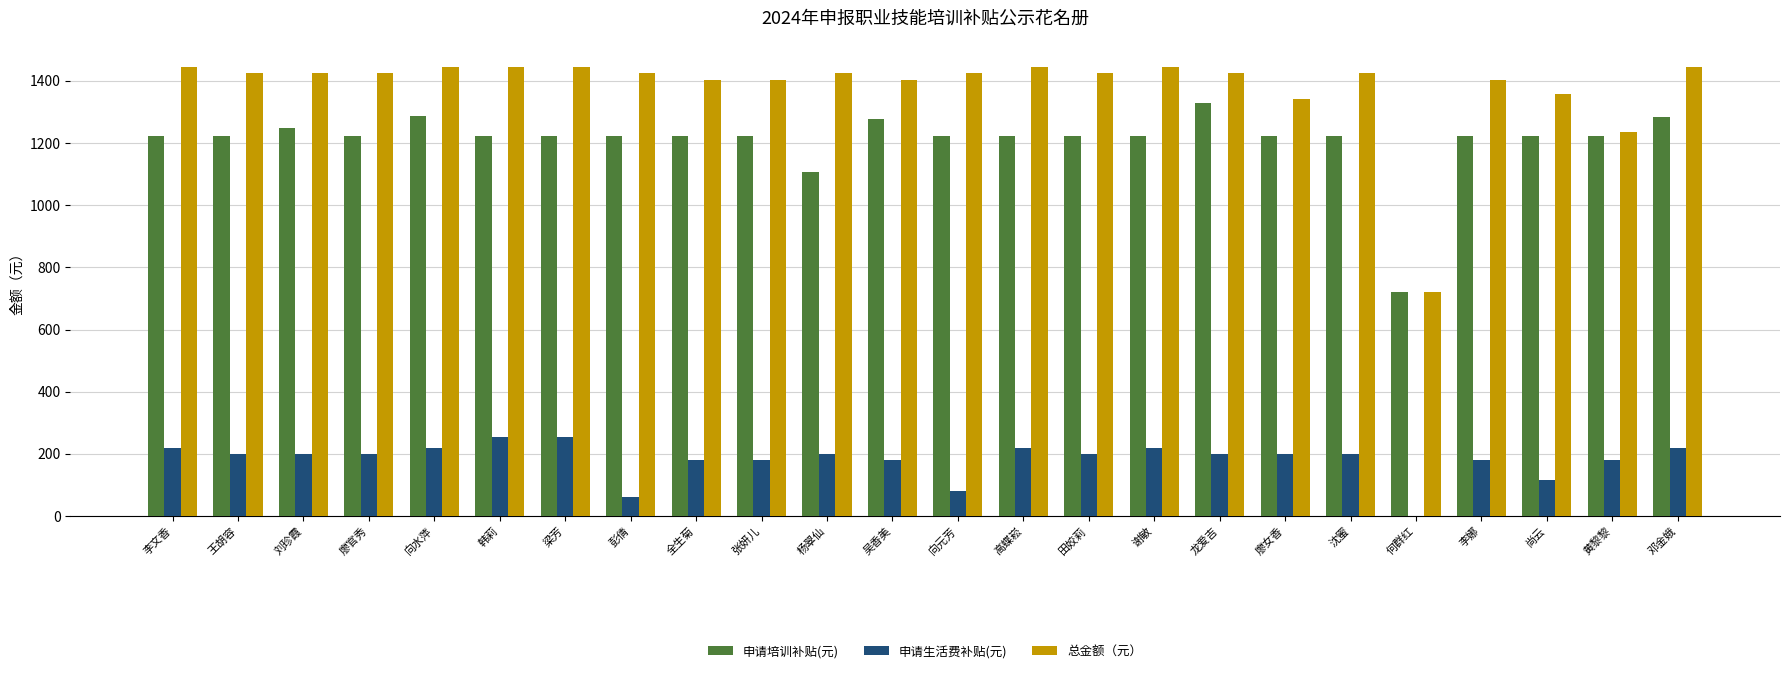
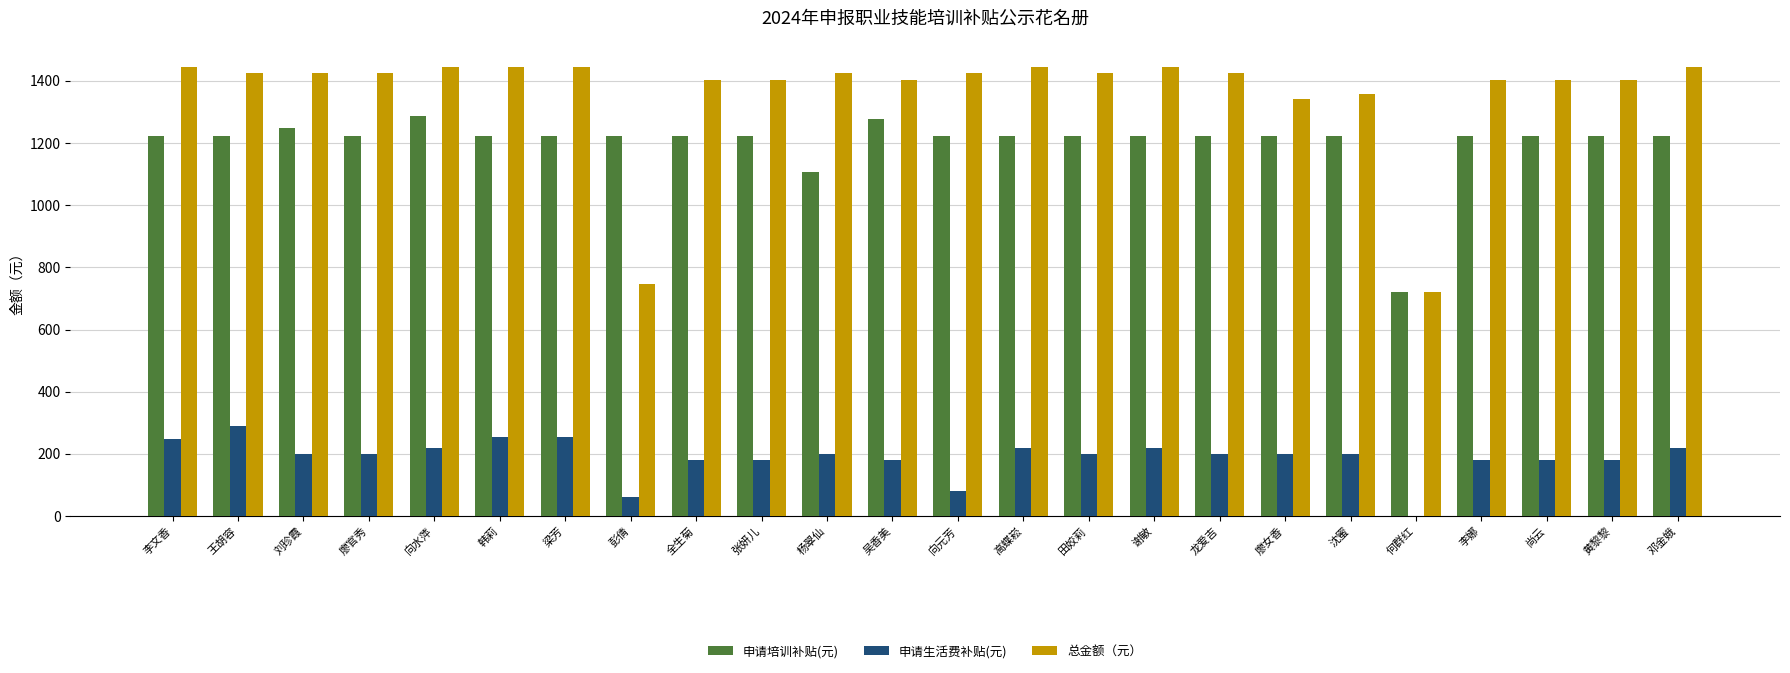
申请生活费补贴(元), 李文香: 220 -> 250
申请生活费补贴(元), 王胡容: 200 -> 290
总金额（元）, 彭倩: 1420 -> 750
申请培训补贴(元), 龙爱吉: 1330 -> 1220
总金额（元）, 沈蜜: 1420 -> 1360
申请生活费补贴(元), 尚云: 120 -> 180
总金额（元）, 尚云: 1360 -> 1400
总金额（元）, 黄黎黎: 1230 -> 1400
申请培训补贴(元), 邓金娥: 1280 -> 1220
